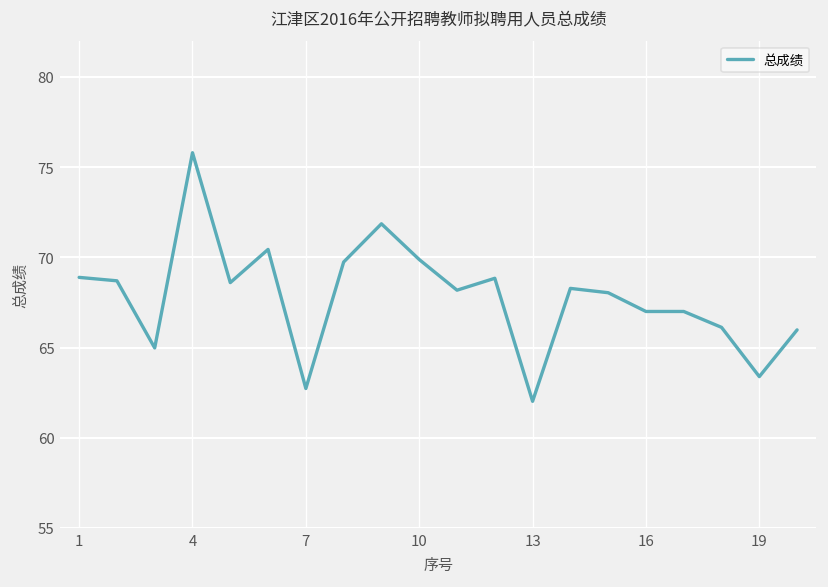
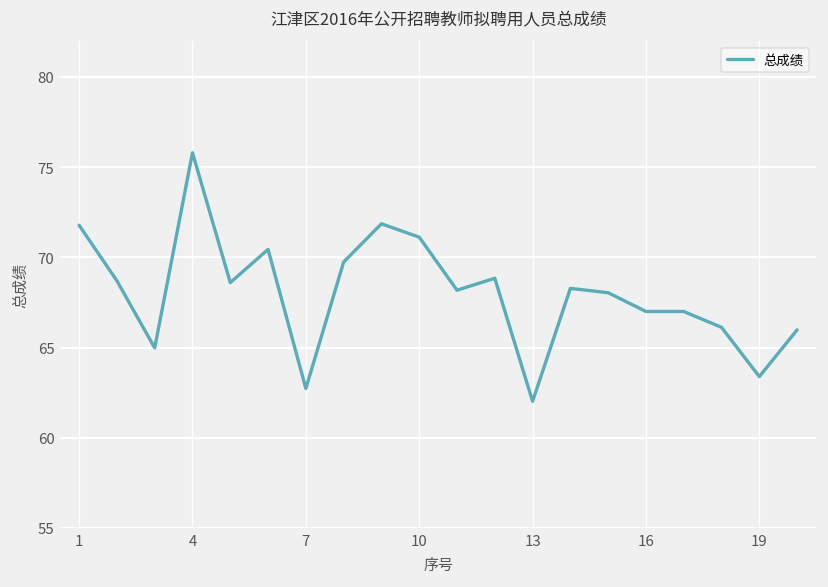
1: 68.9 -> 71.8
10: 69.9 -> 71.1
